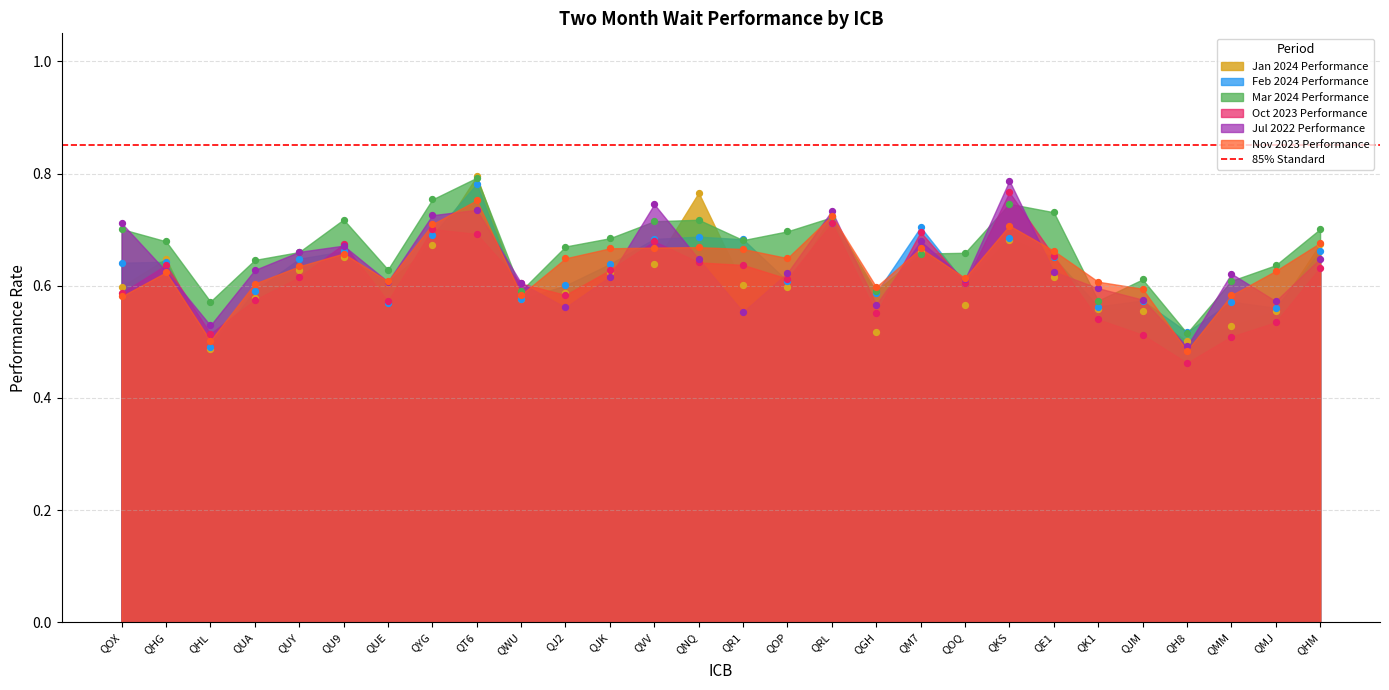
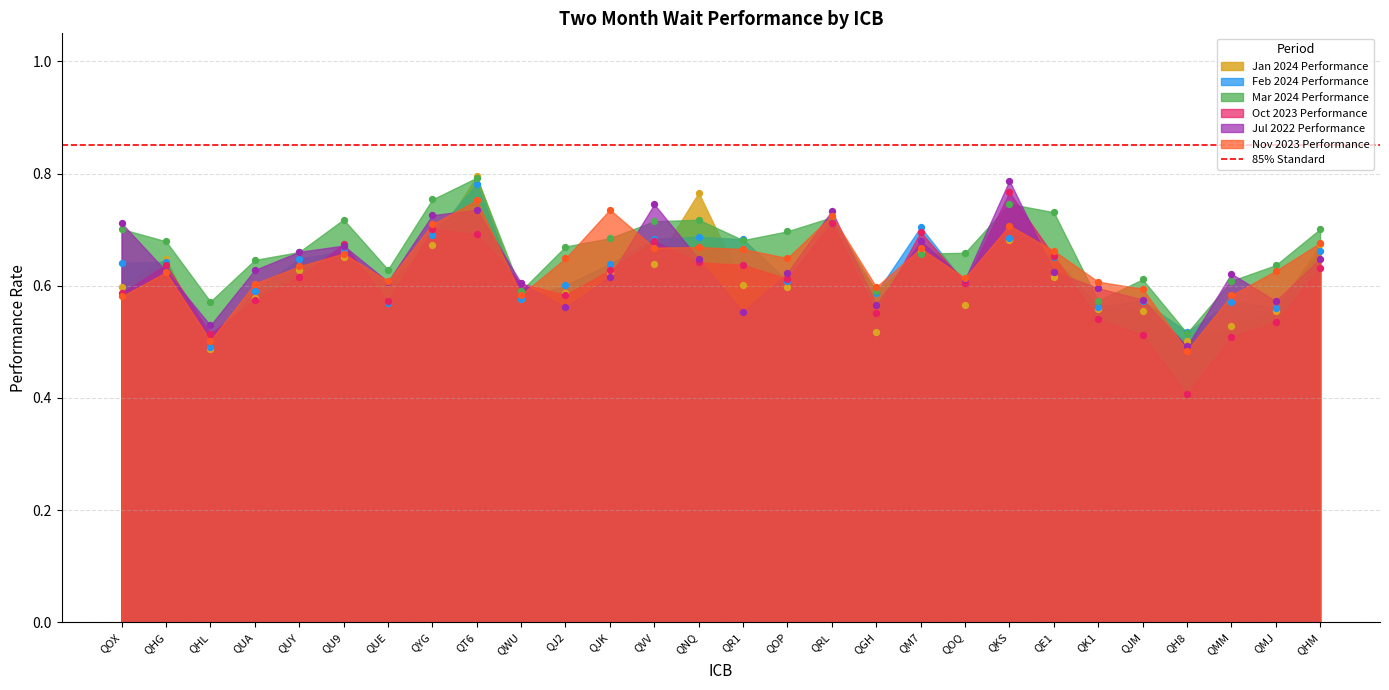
Nov 2023 Performance, QJK: 0.67 -> 0.74
Oct 2023 Performance, QH8: 0.46 -> 0.41
